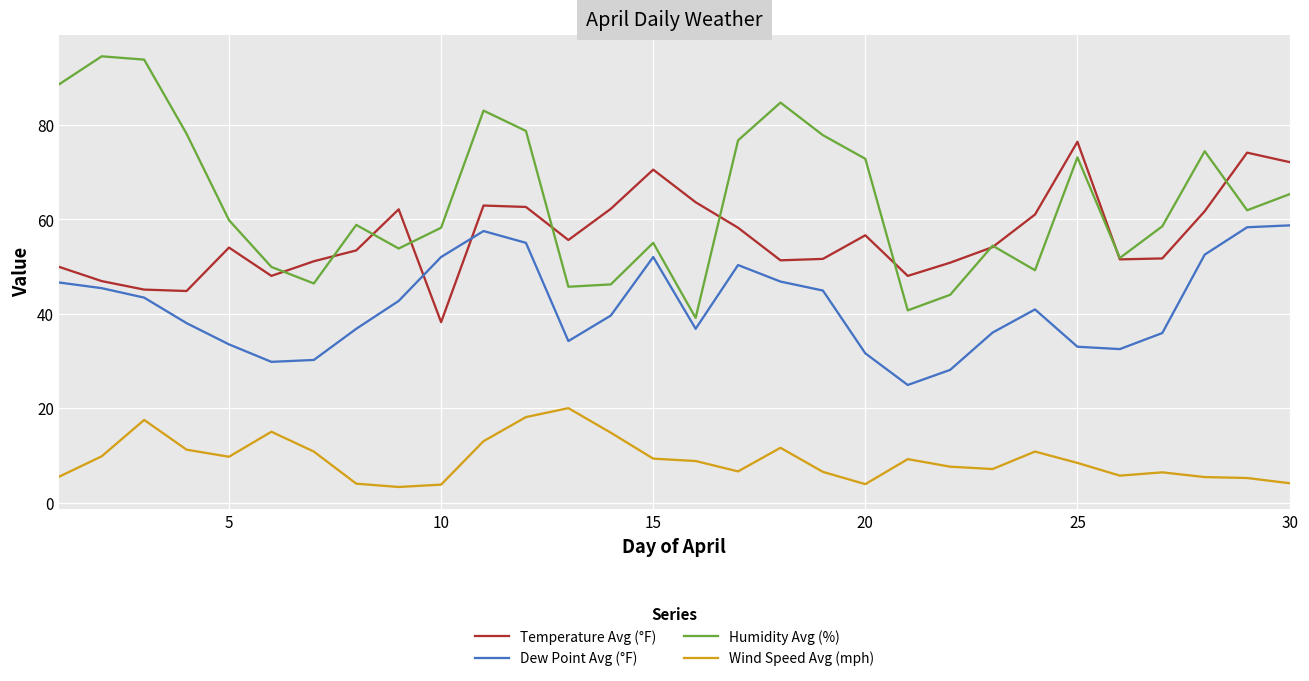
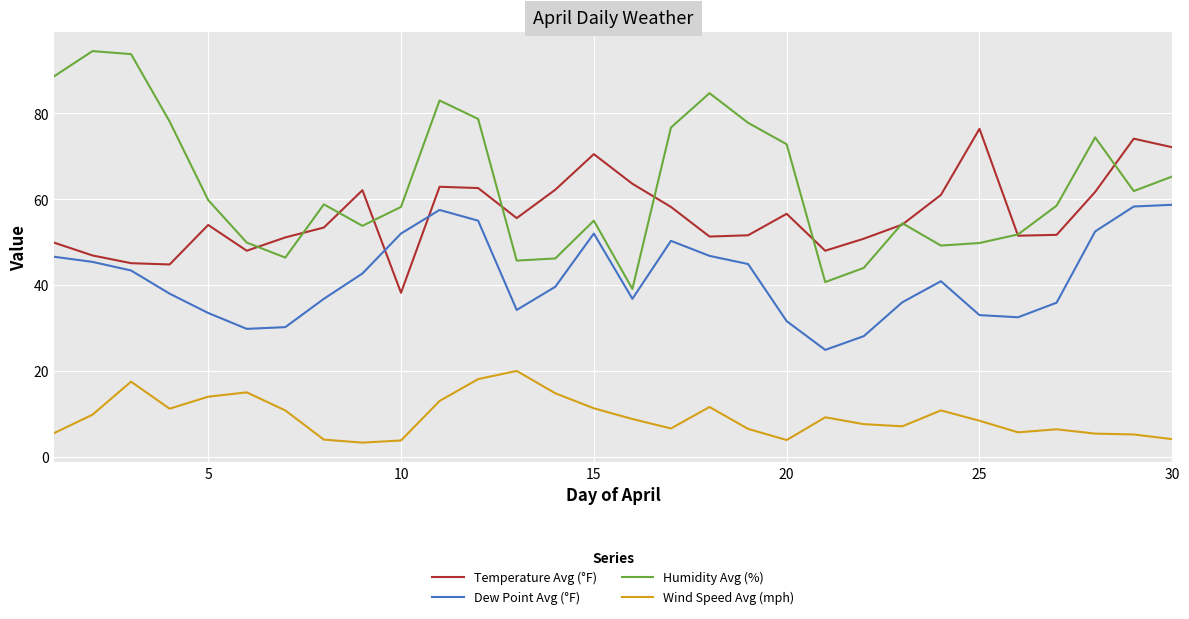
Wind Speed Avg (mph), 5: 10 -> 14
Wind Speed Avg (mph), 15: 9 -> 11
Humidity Avg (%), 25: 73 -> 50
